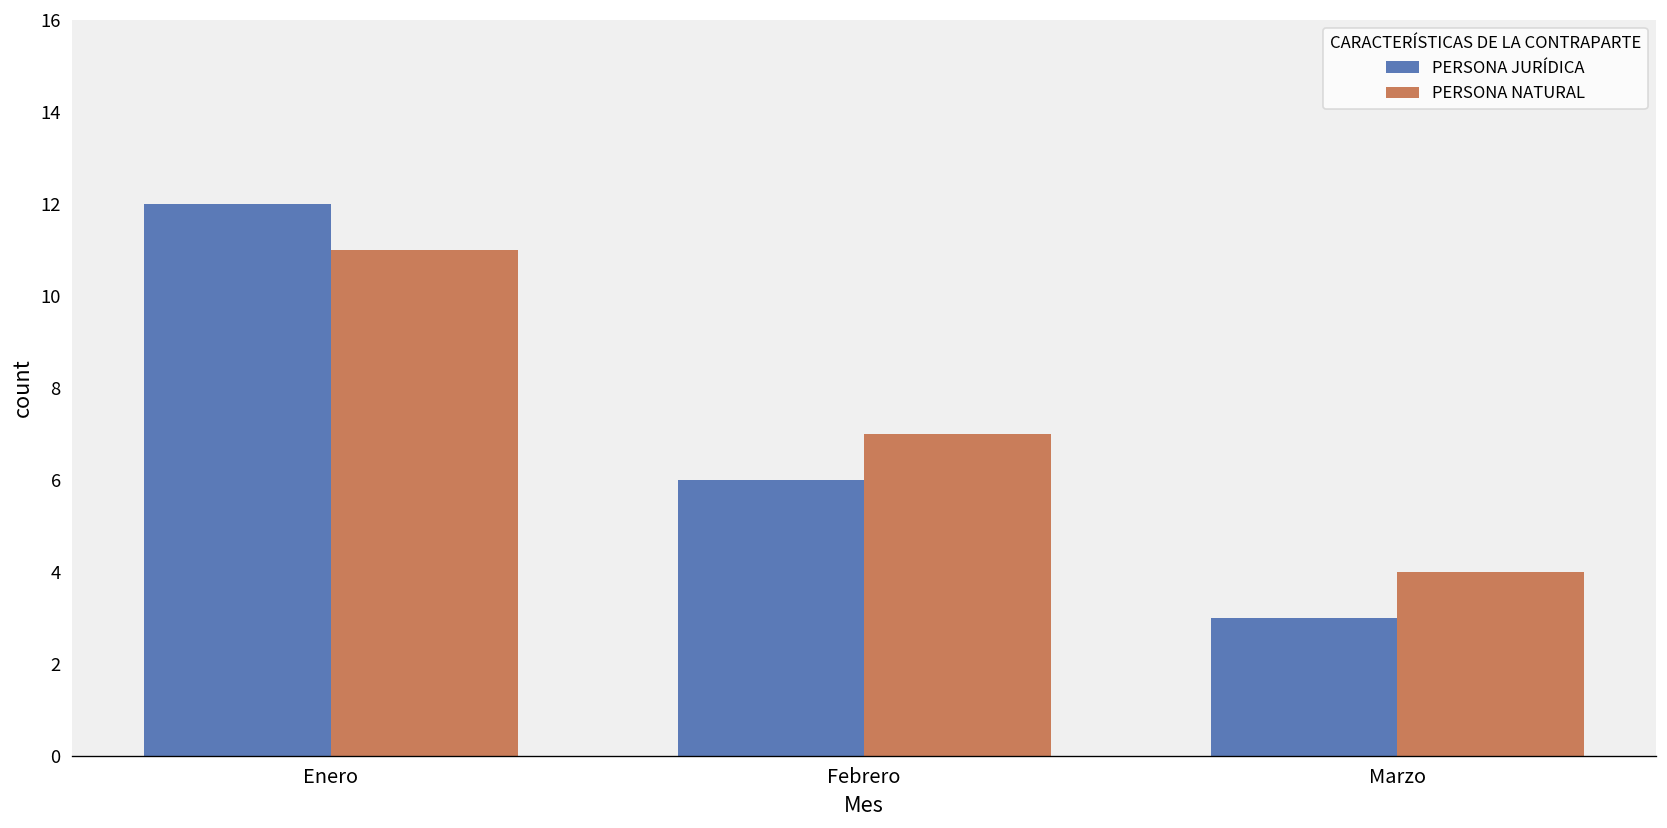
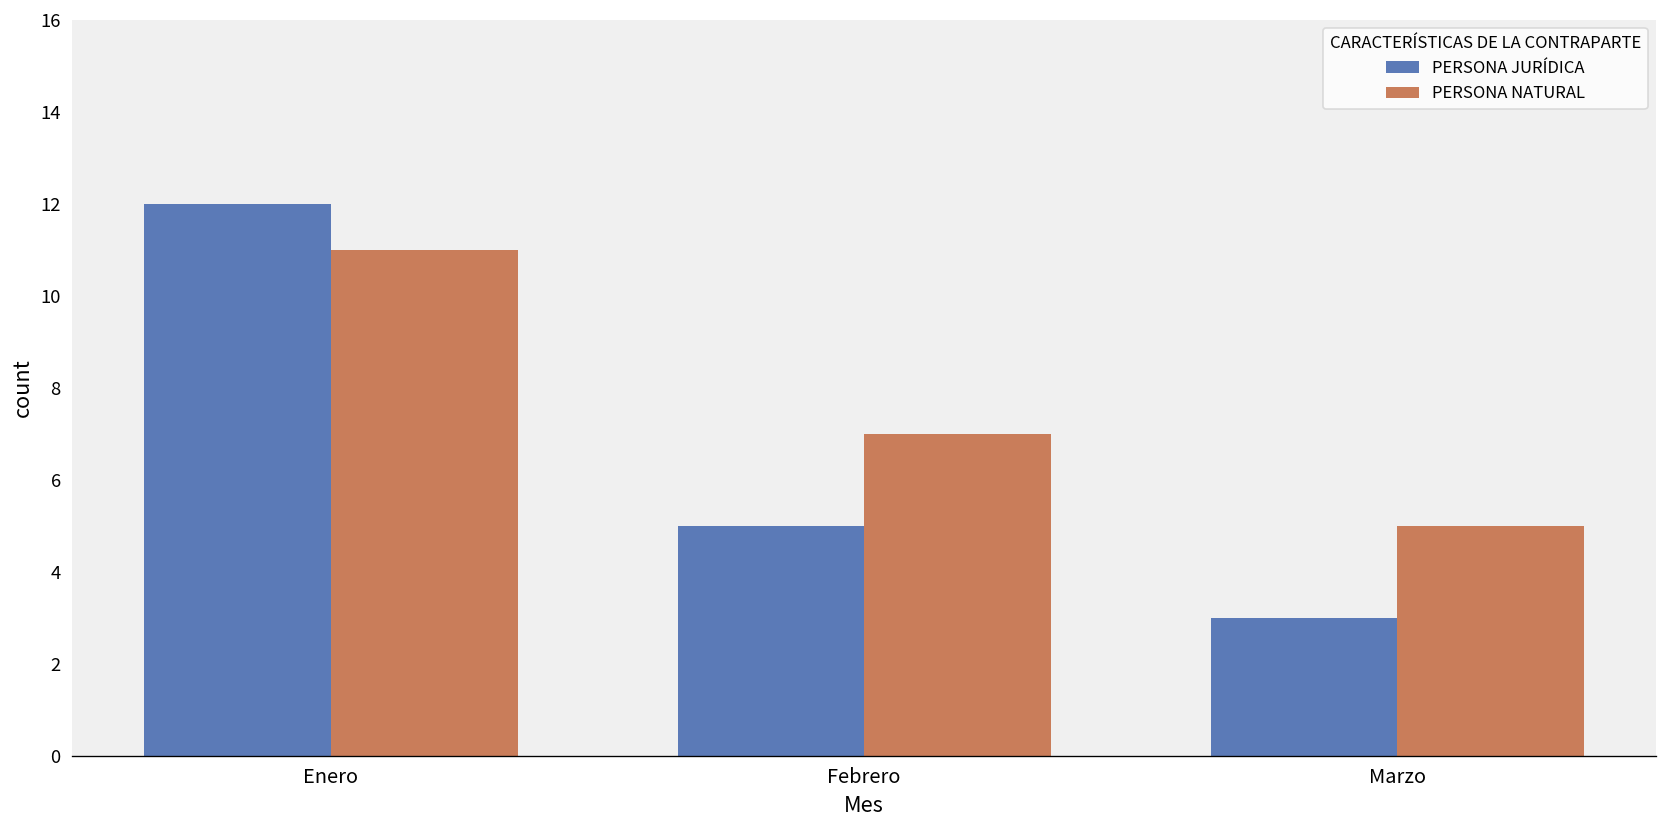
PERSONA JURÍDICA, Febrero: 6 -> 5
PERSONA NATURAL, Marzo: 4 -> 5
